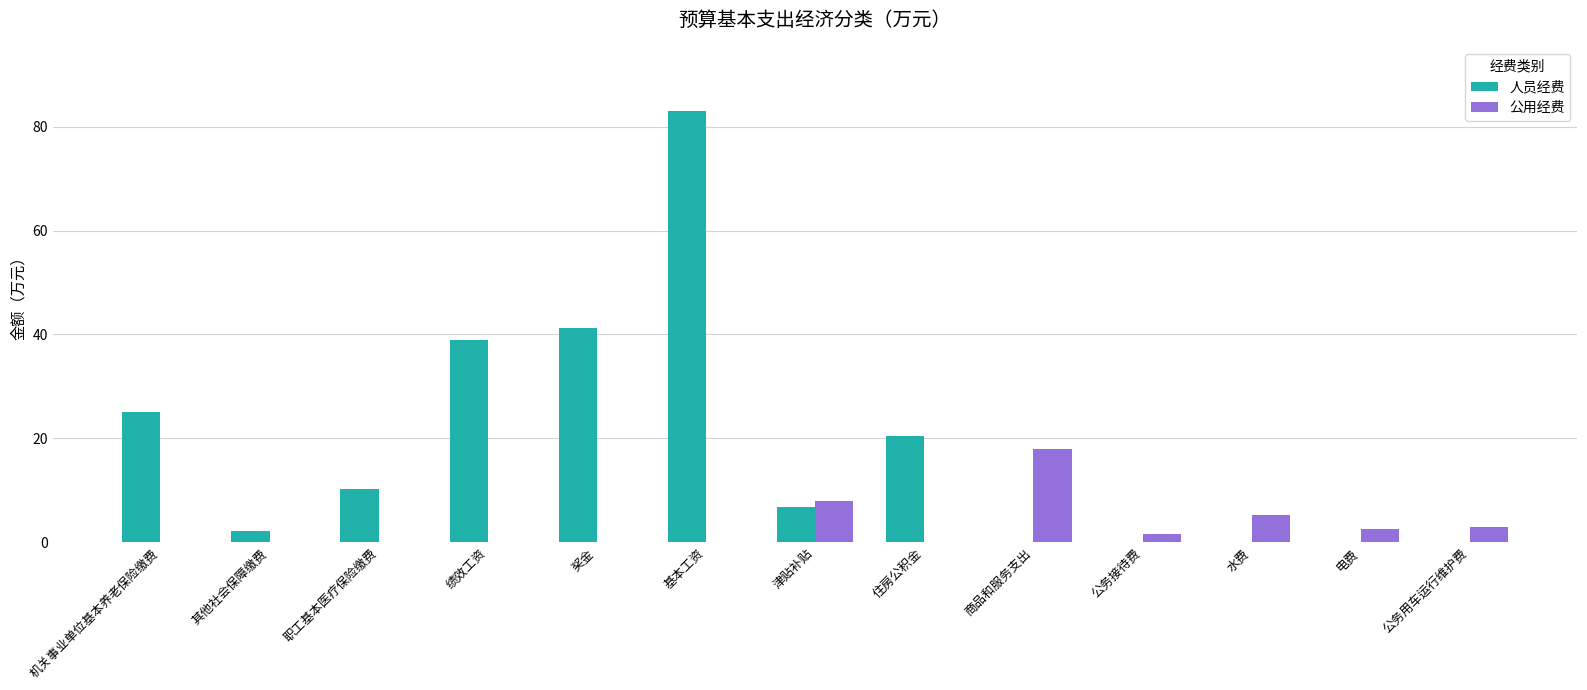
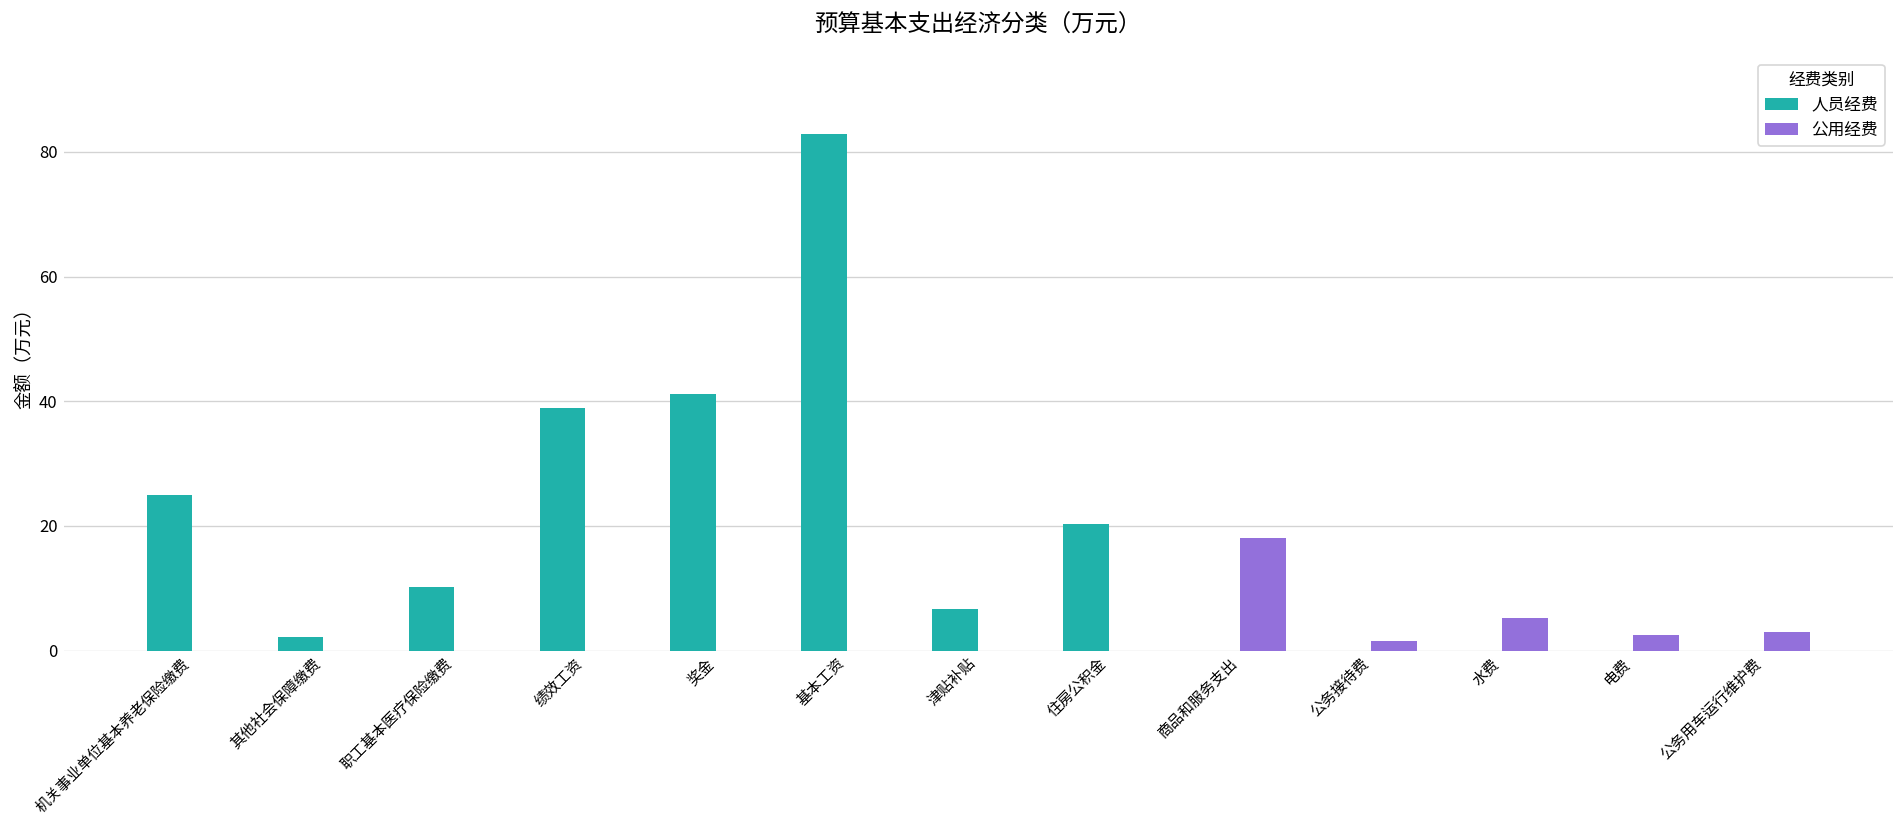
公用经费, 津贴补贴: 8 -> 0
